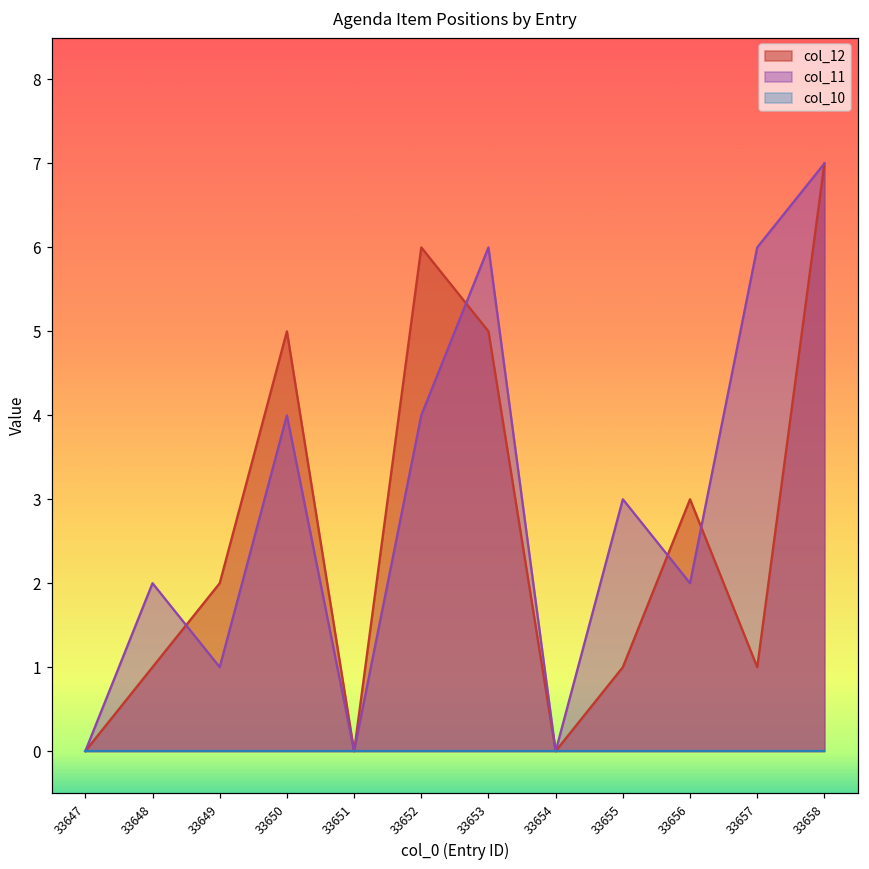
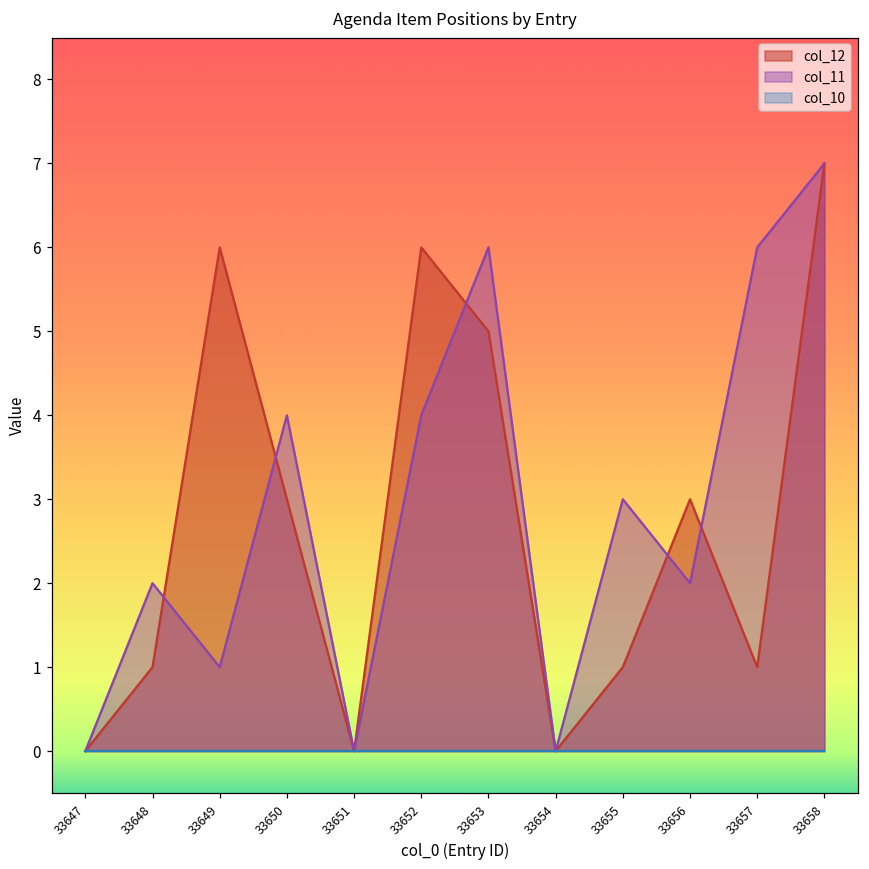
col_12, 33649: 2 -> 6
col_12, 33650: 5 -> 3
